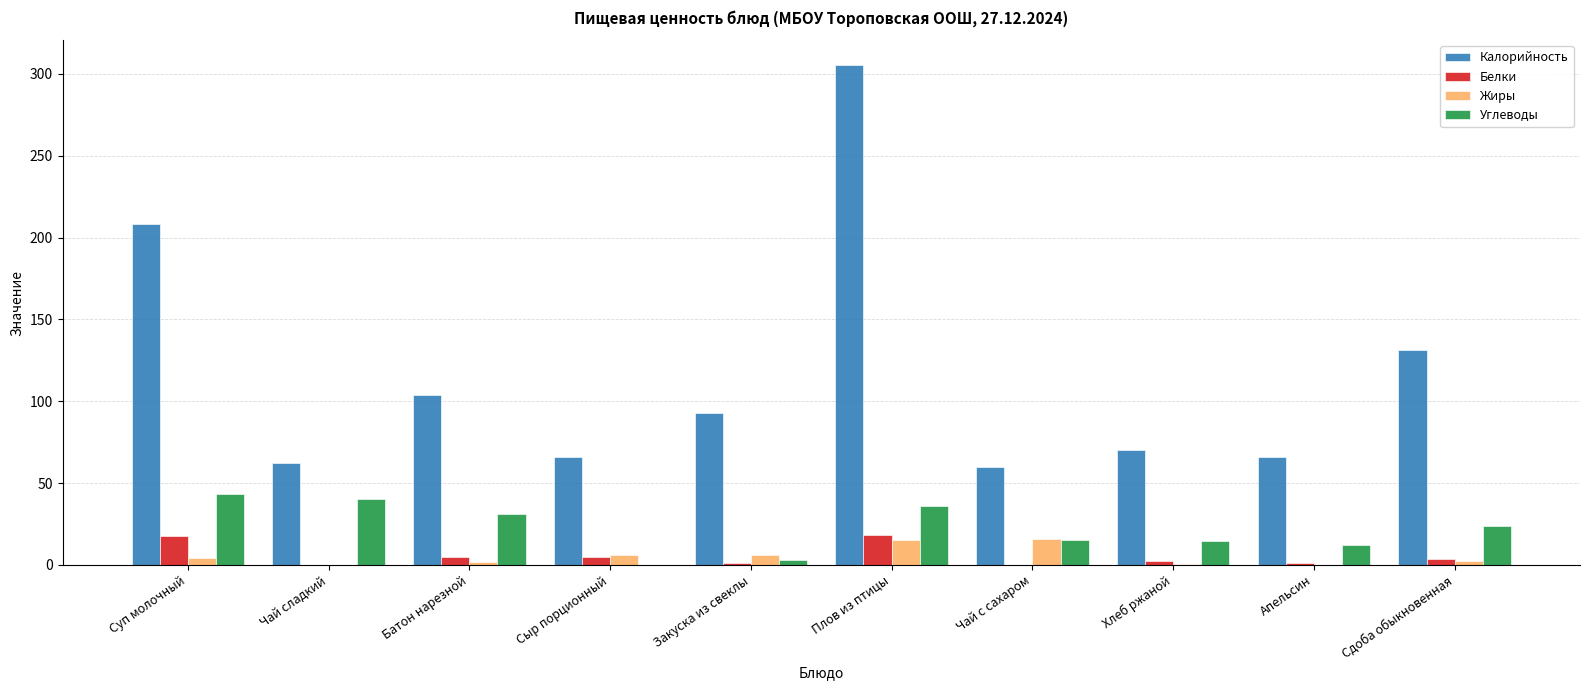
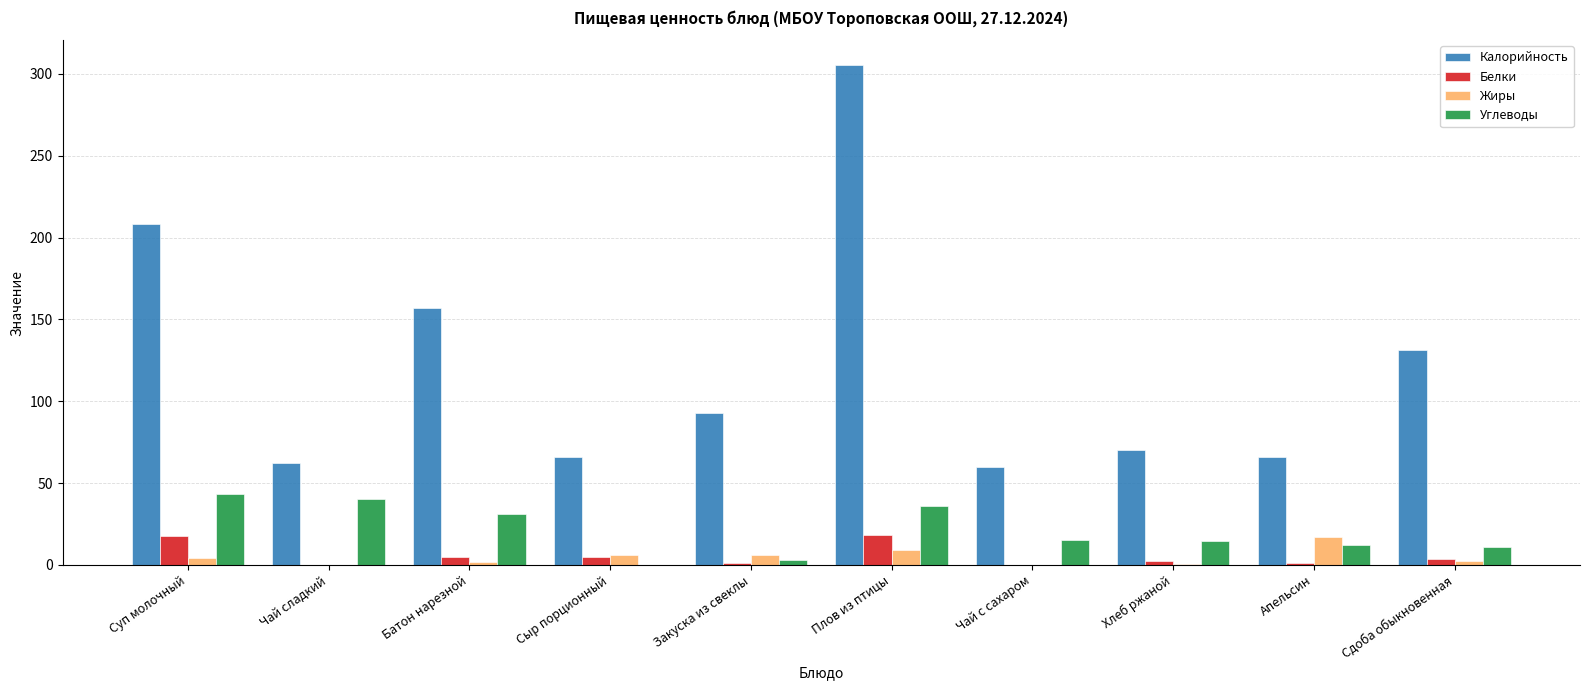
Калорийность, Батон нарезной: 104 -> 157
Жиры, Плов из птицы: 15 -> 9
Жиры, Чай с сахаром: 16 -> 0
Жиры, Апельсин: 0 -> 17
Углеводы, Сдоба обыкновенная: 24 -> 11
